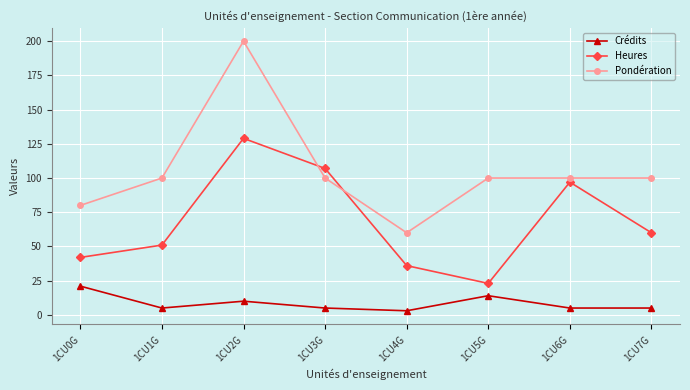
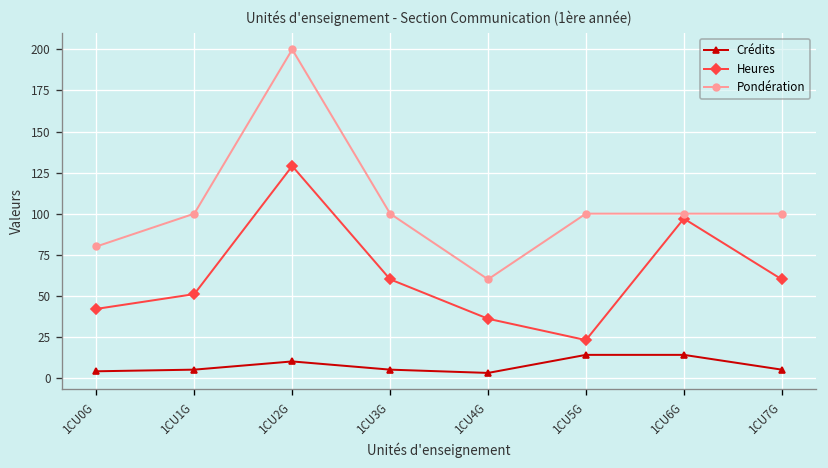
Crédits, 1CU0G: 21 -> 4
Heures, 1CU3G: 107 -> 60
Crédits, 1CU6G: 5 -> 14
